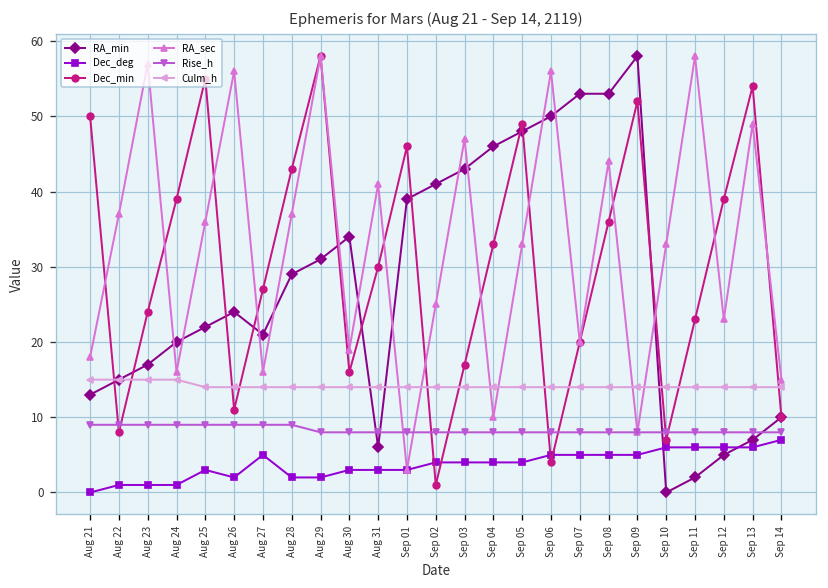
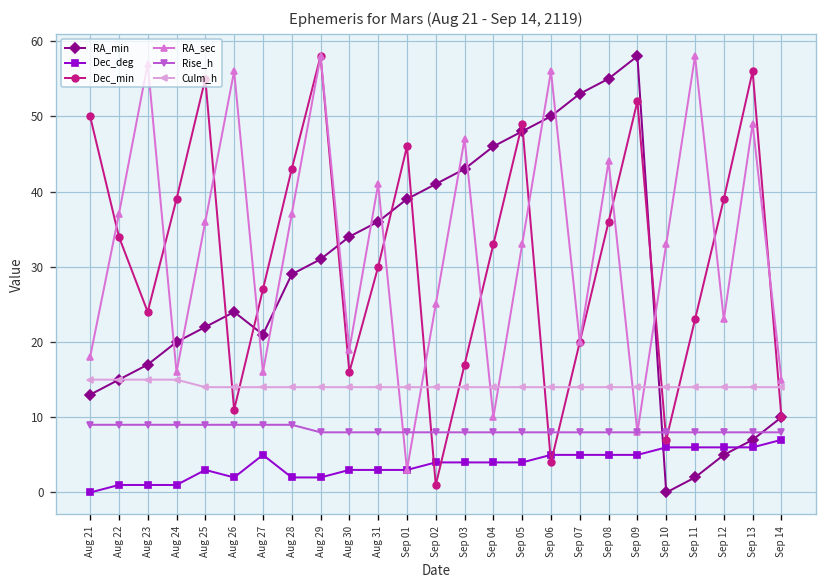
Dec_min, Aug 22: 8 -> 34
RA_min, Aug 31: 6 -> 36
RA_min, Sep 08: 53 -> 55
Dec_min, Sep 13: 54 -> 56
